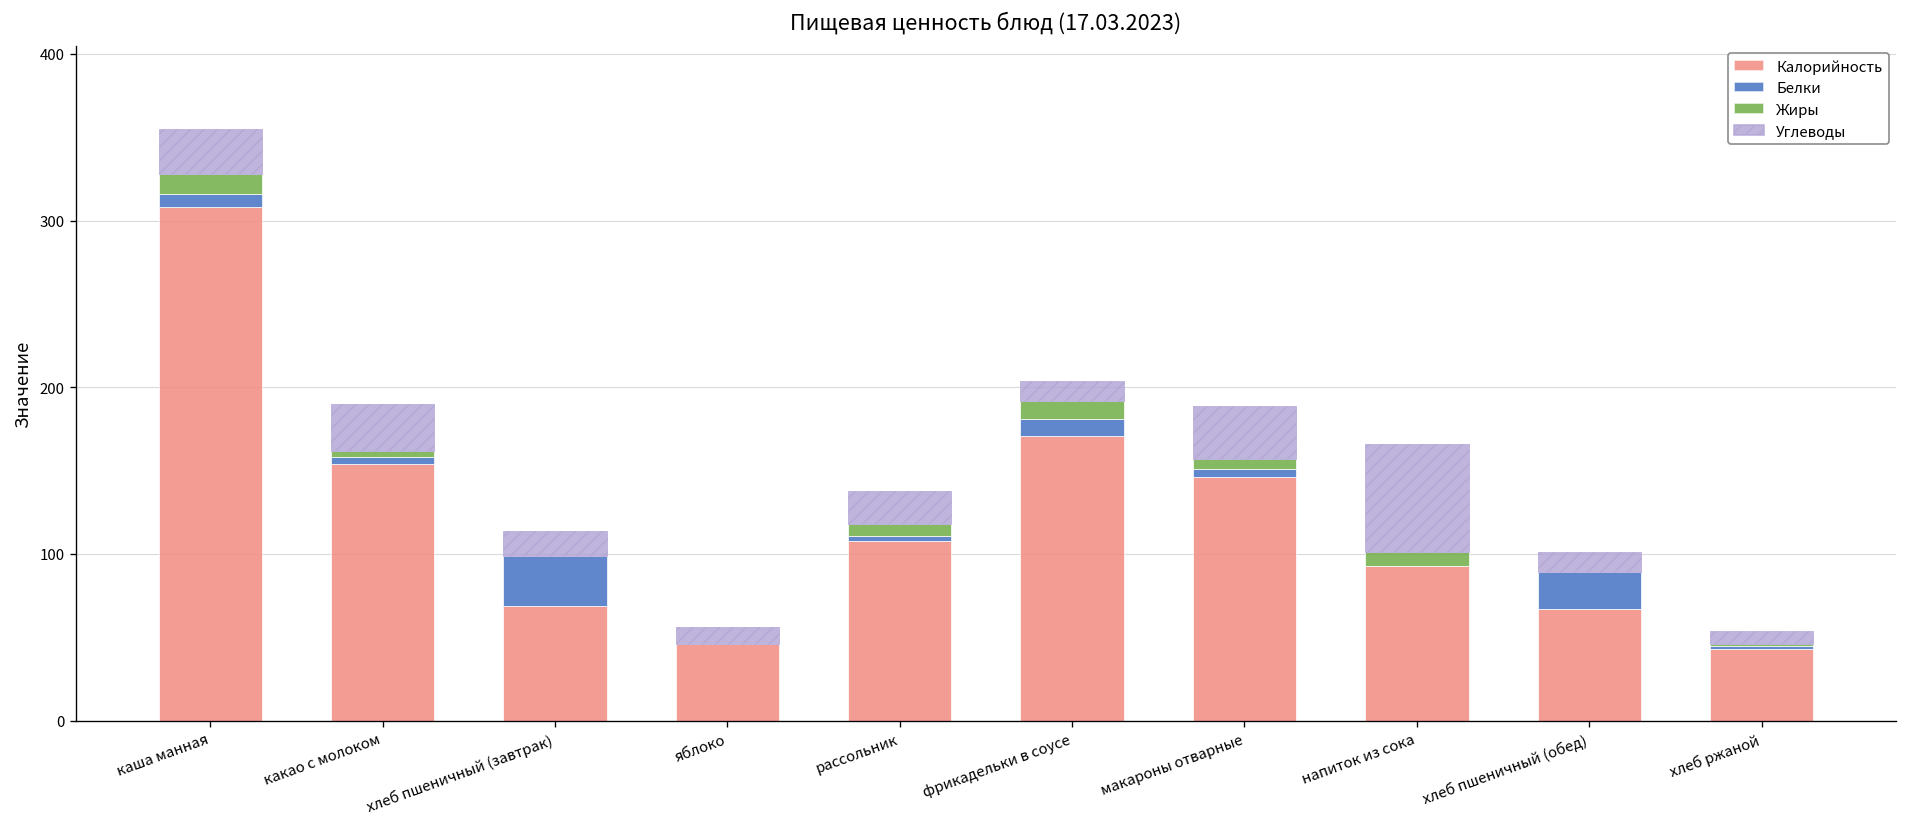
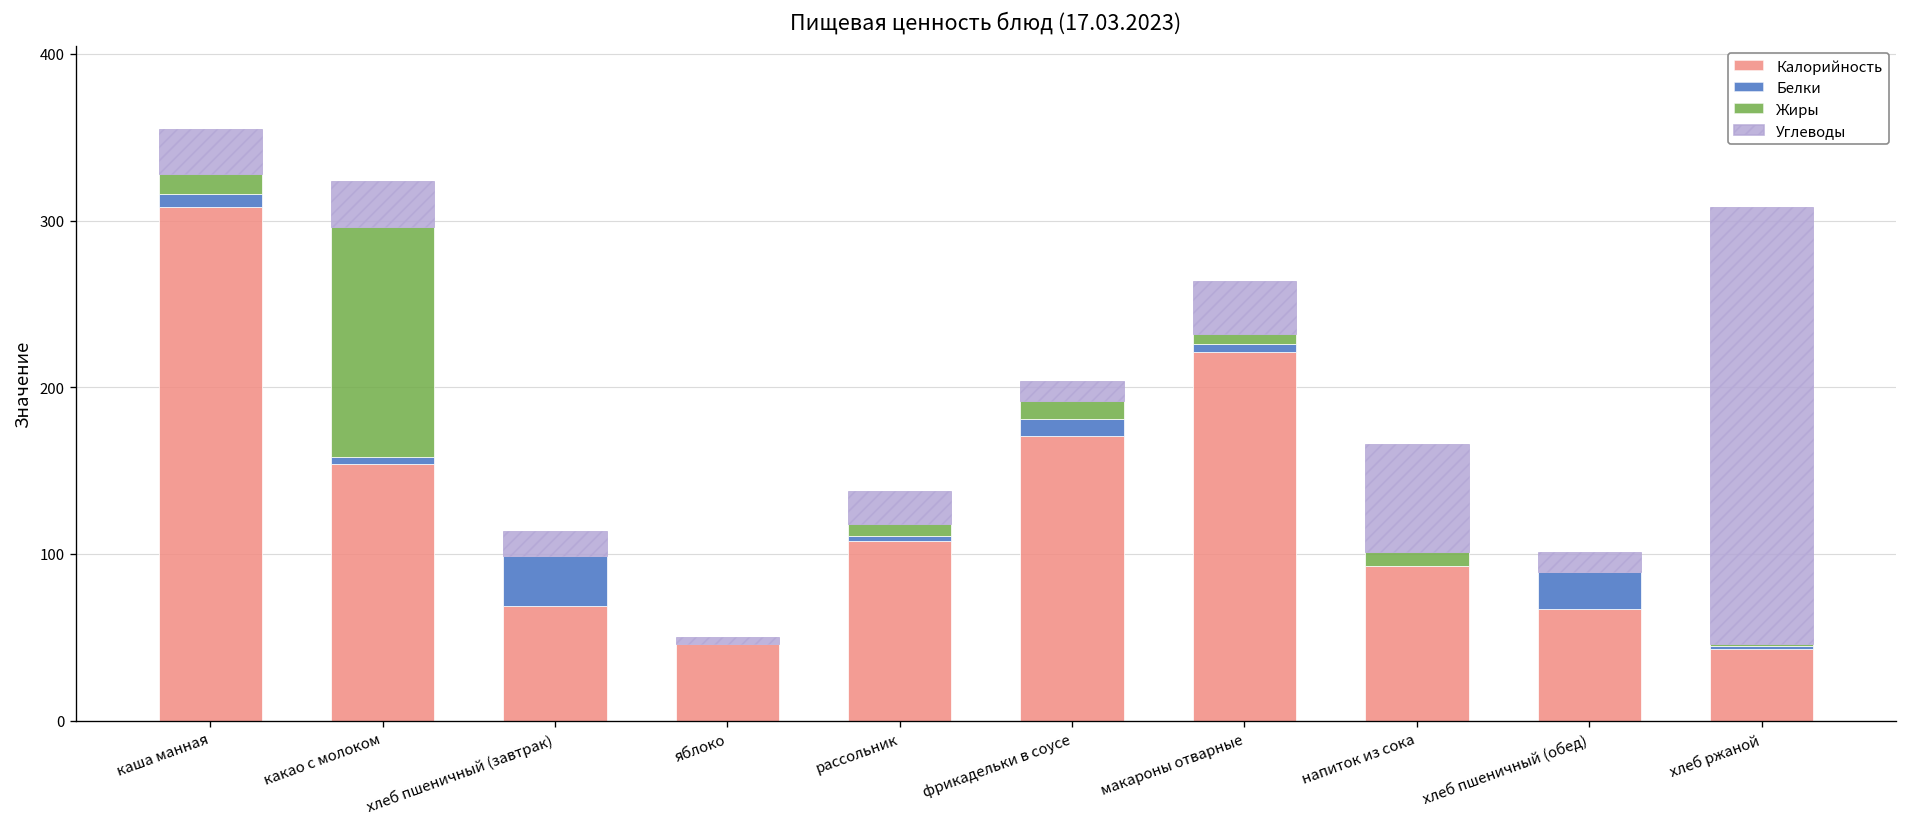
Жиры, какао с молоком: 4 -> 138
Углеводы, яблоко: 10 -> 4
Калорийность, макароны отварные: 146 -> 221
Углеводы, хлеб ржаной: 8 -> 262
